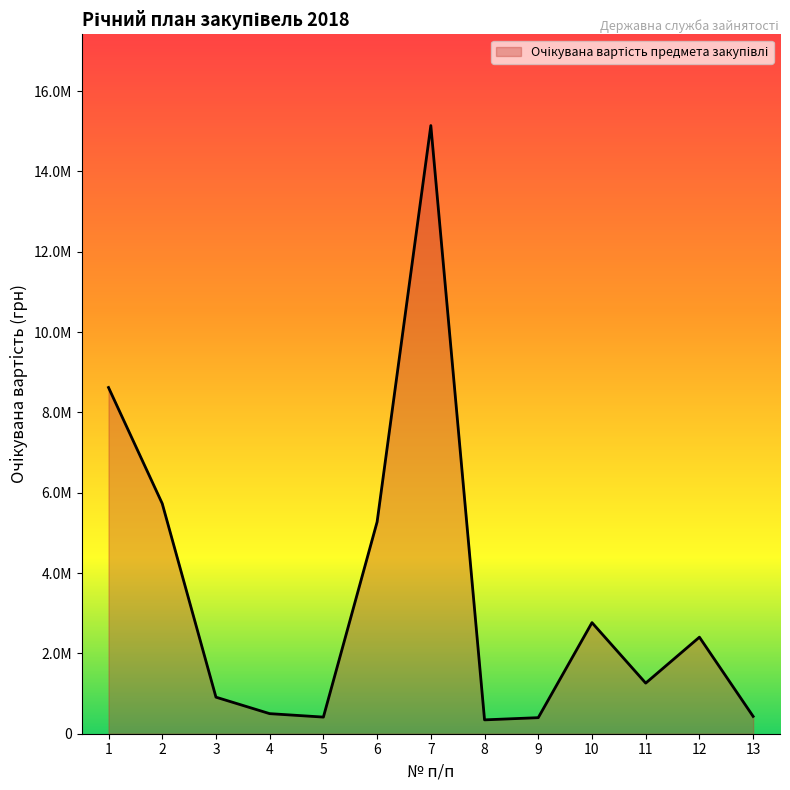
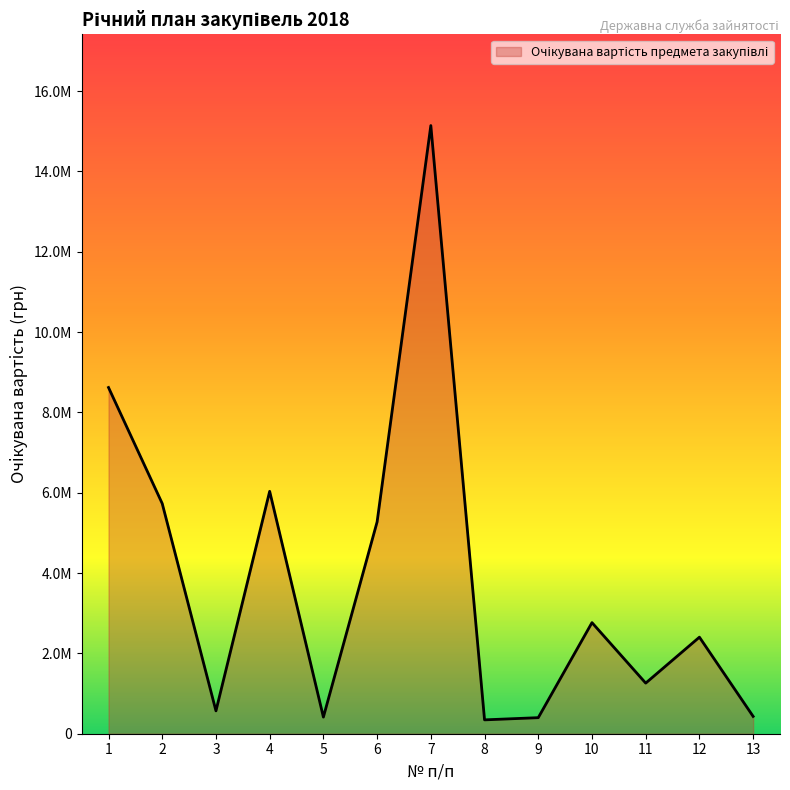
3: 900000 -> 600000
4: 500000 -> 6000000
